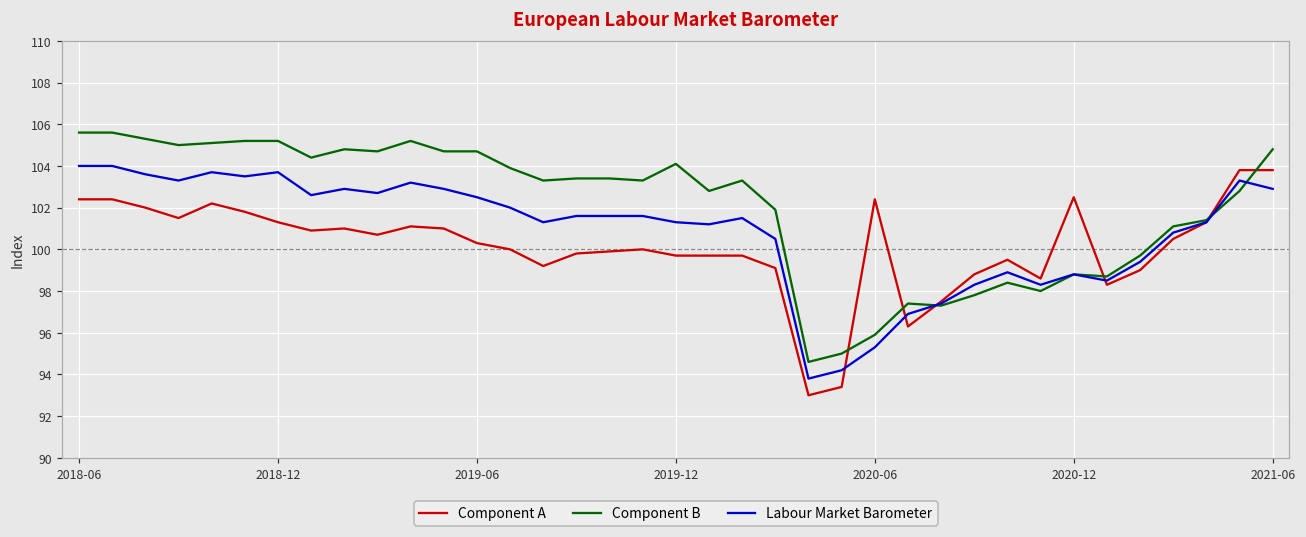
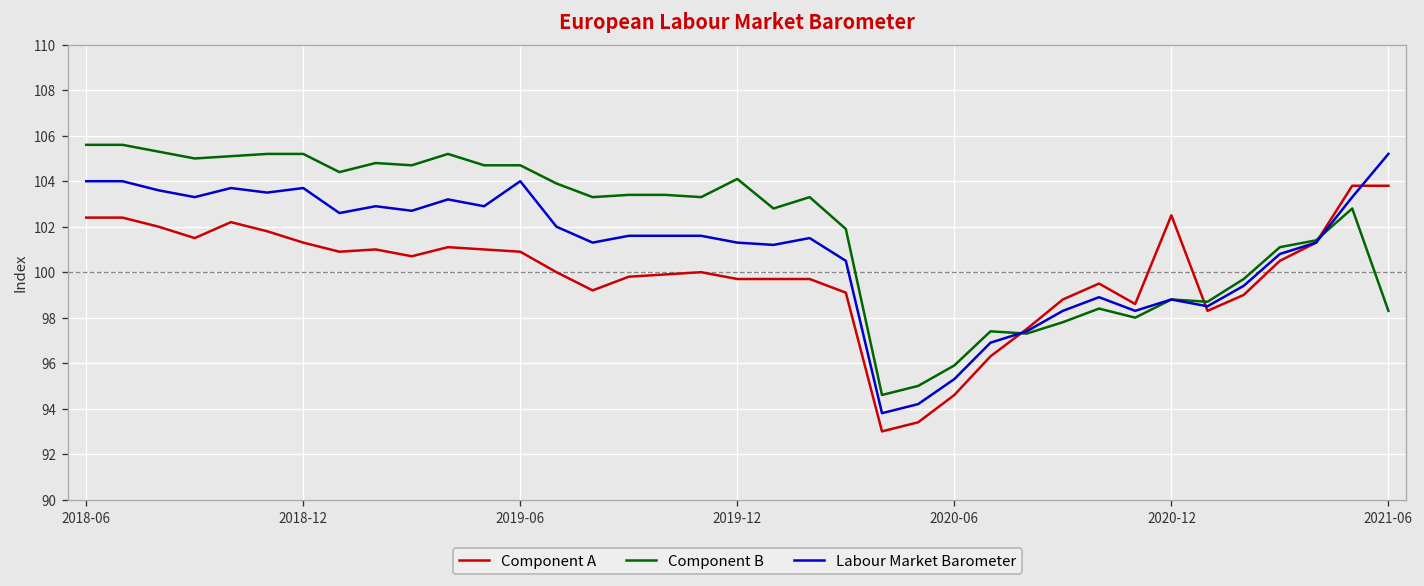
Component A, 2019-06: 100.3 -> 100.9
Labour Market Barometer, 2019-06: 102.5 -> 104.0
Component A, 2020-06: 102.4 -> 94.6
Component B, 2021-06: 104.8 -> 98.3
Labour Market Barometer, 2021-06: 102.9 -> 105.2
